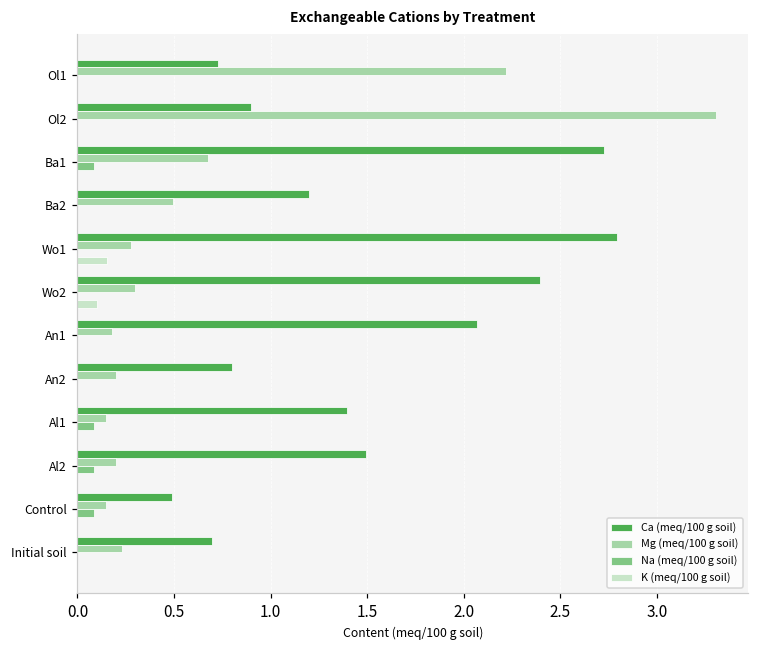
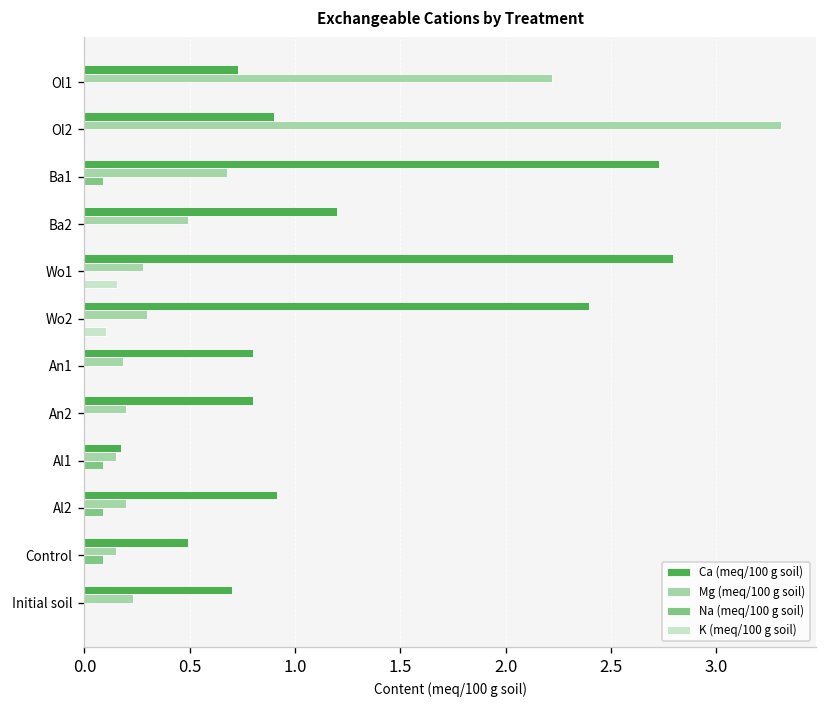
Ca (meq/100 g soil), An1: 2.07 -> 0.80
Ca (meq/100 g soil), Al1: 1.40 -> 0.17
Ca (meq/100 g soil), Al2: 1.50 -> 0.91
